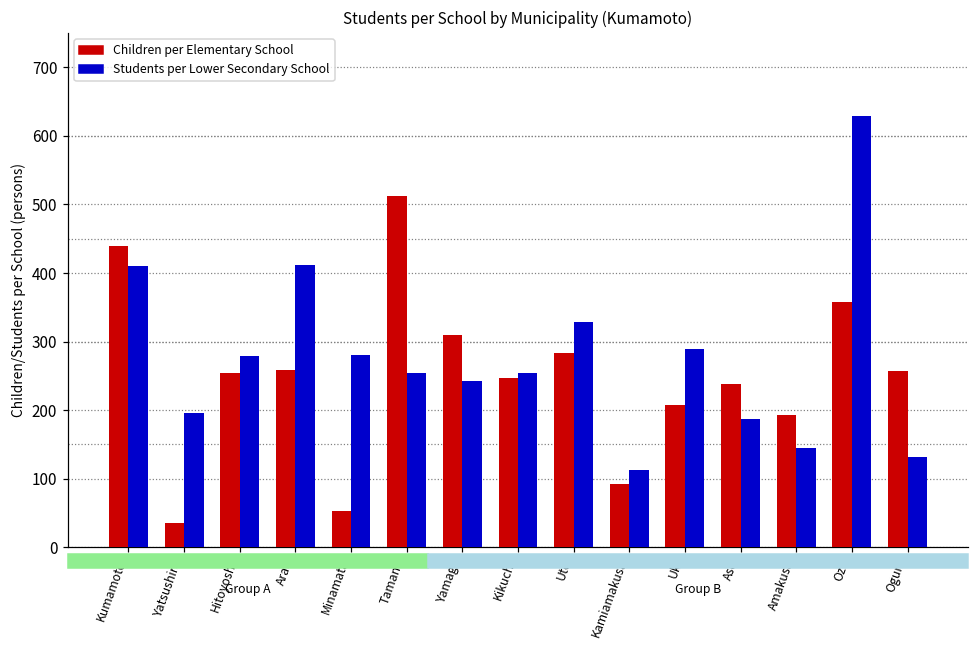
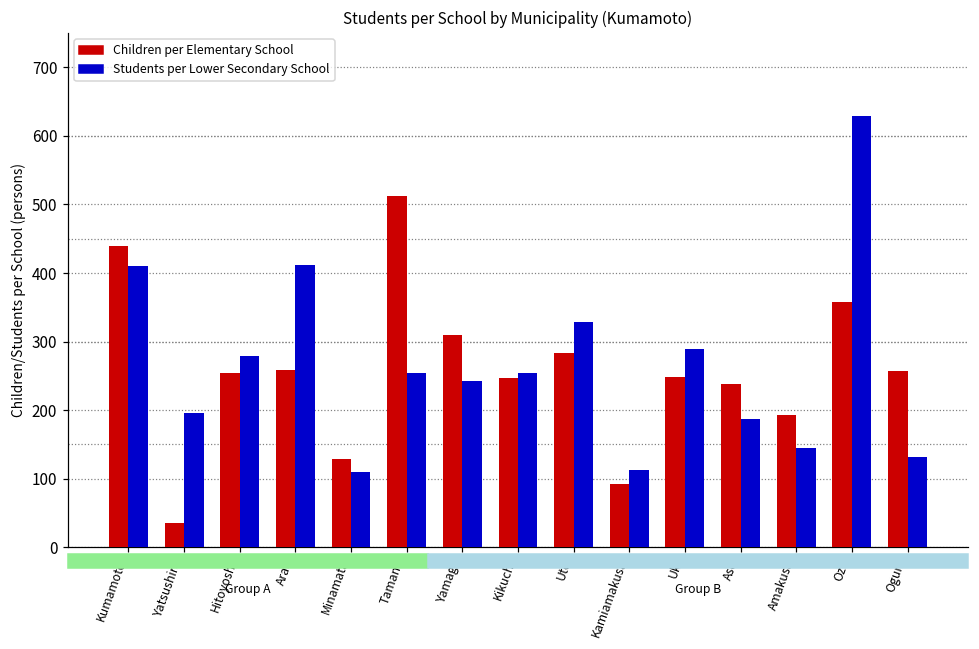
Children per Elementary School, Minamata: 50 -> 130
Students per Lower Secondary School, Minamata: 280 -> 110
Children per Elementary School, Uki: 210 -> 250
